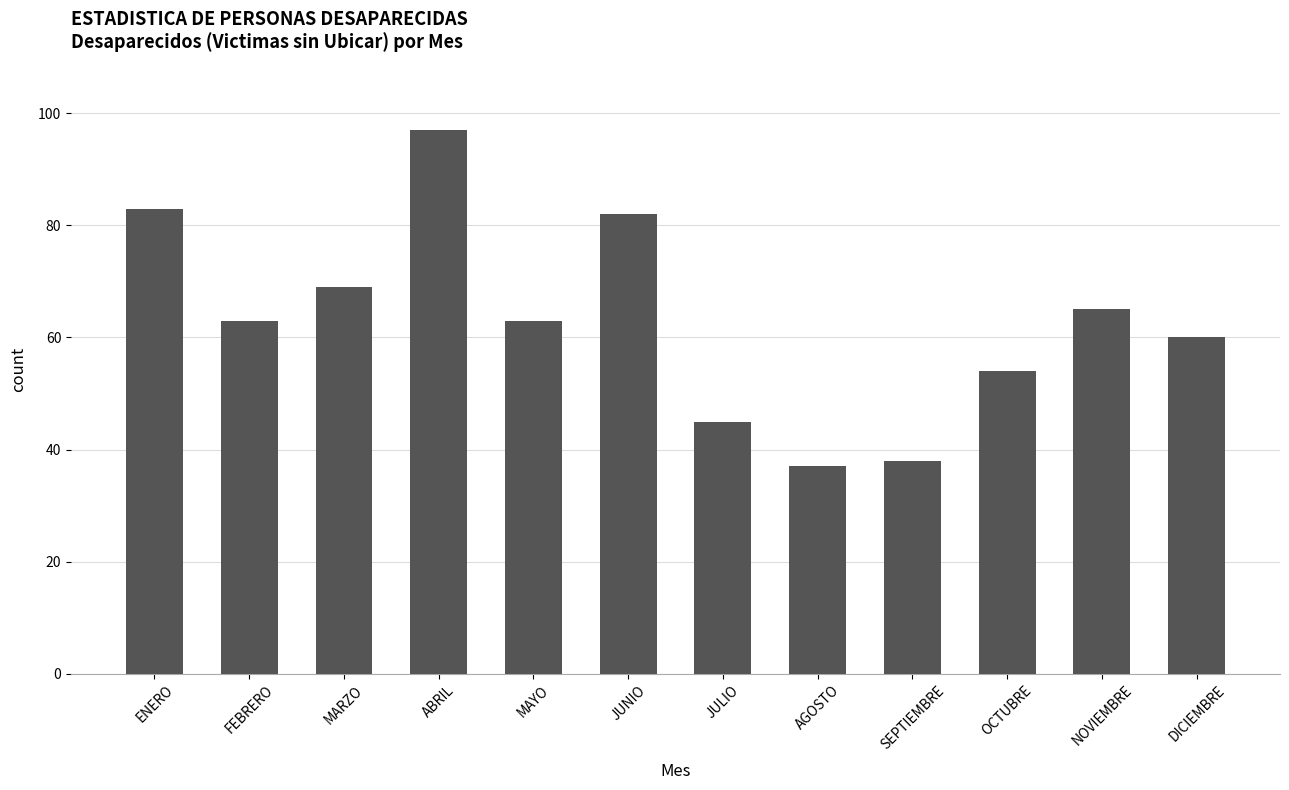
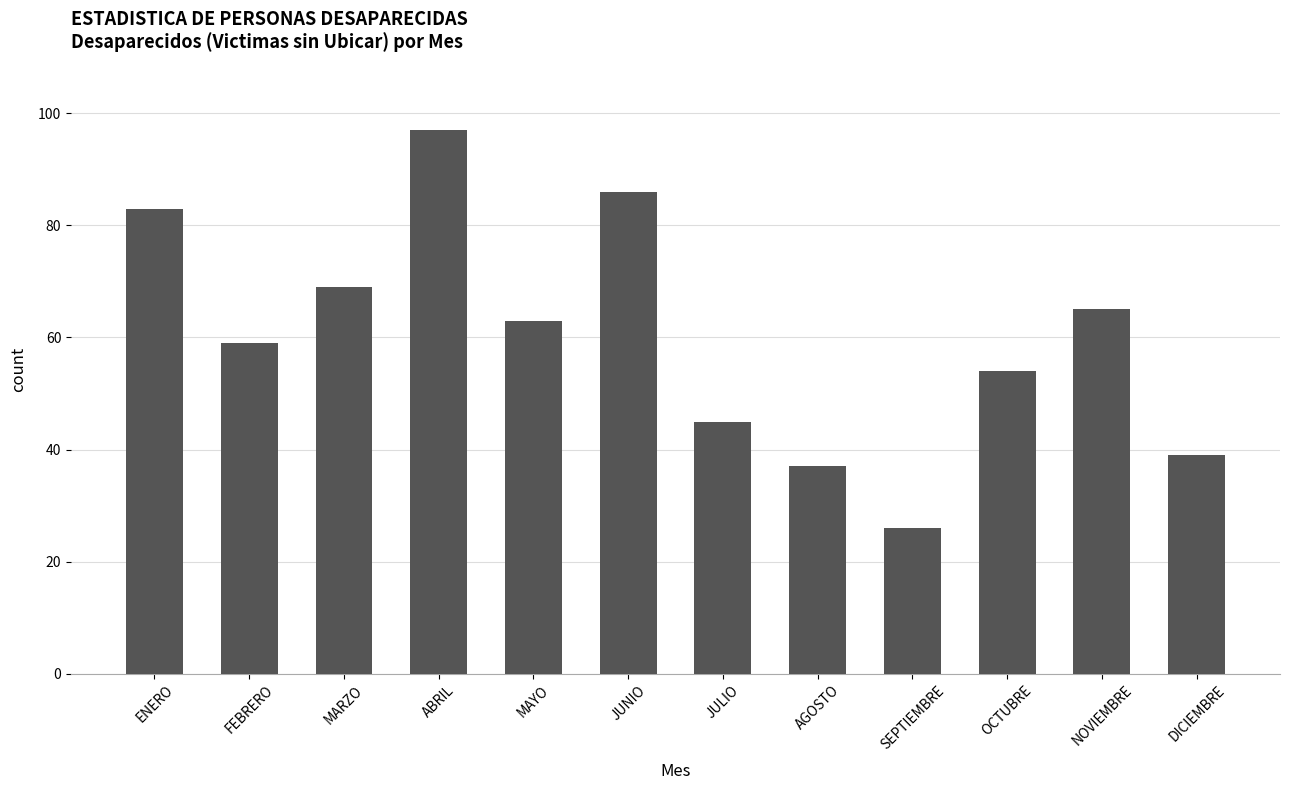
FEBRERO: 63 -> 59
JUNIO: 82 -> 86
SEPTIEMBRE: 38 -> 26
DICIEMBRE: 60 -> 39
